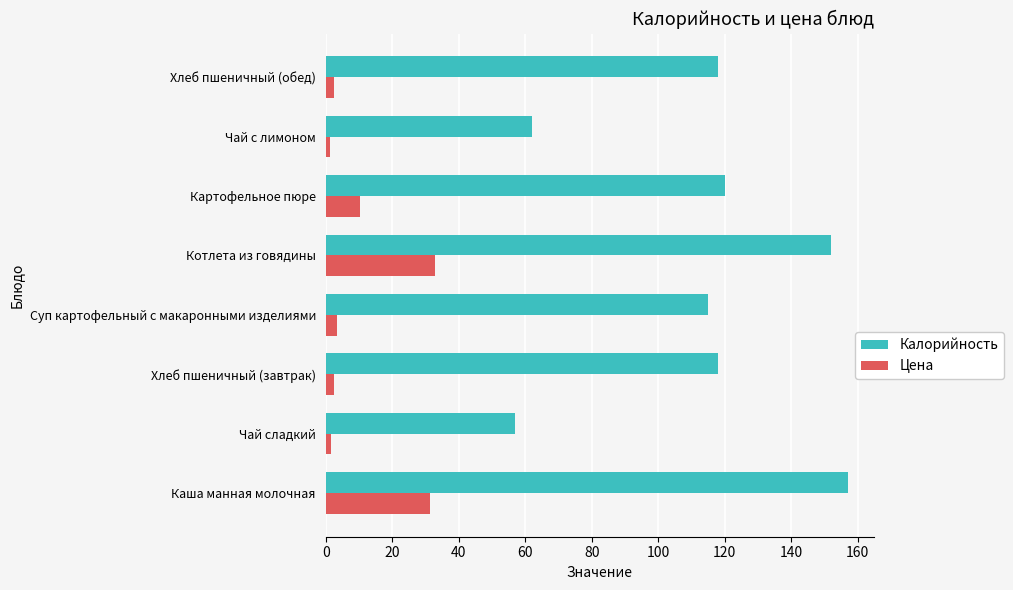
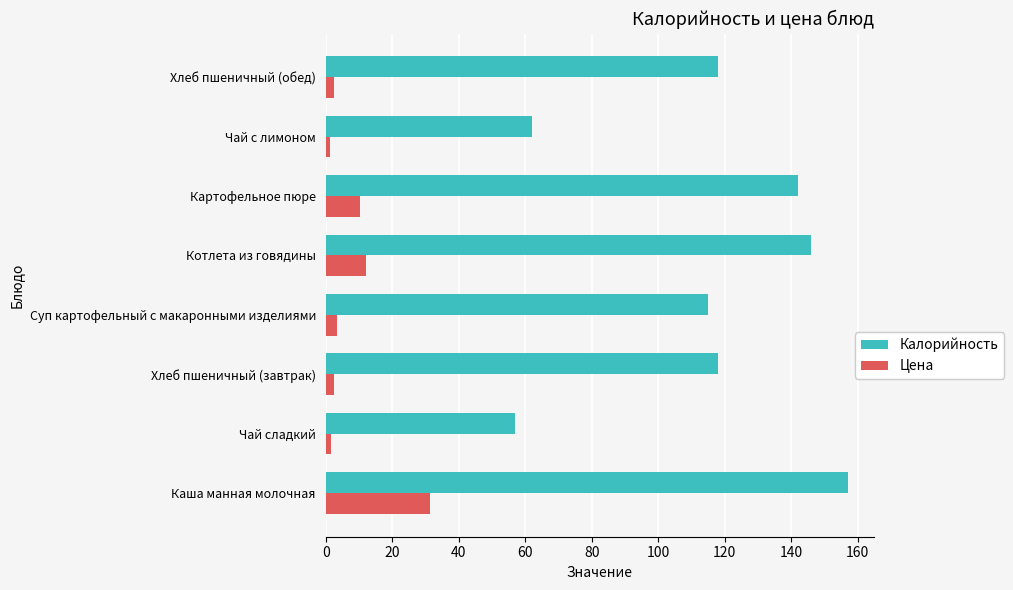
Калорийность, Картофельное пюре: 120 -> 142
Калорийность, Котлета из говядины: 152 -> 146
Цена, Котлета из говядины: 33 -> 12
